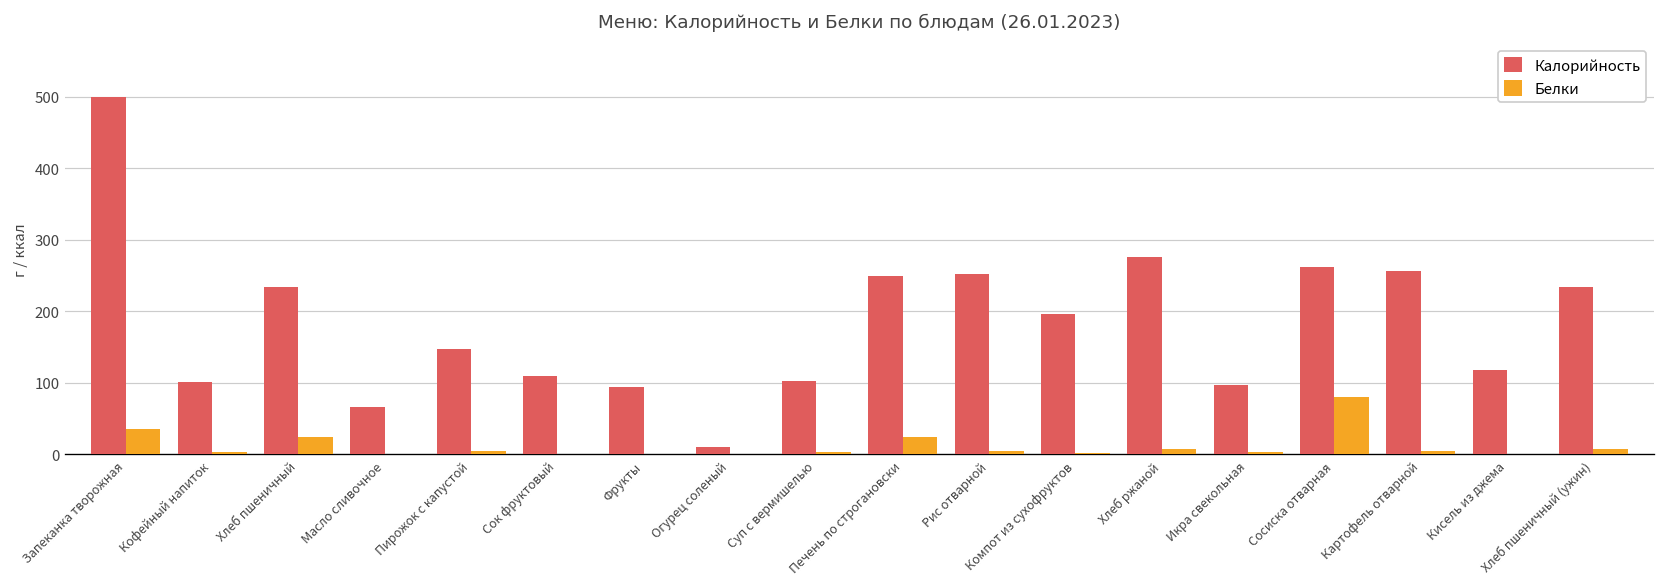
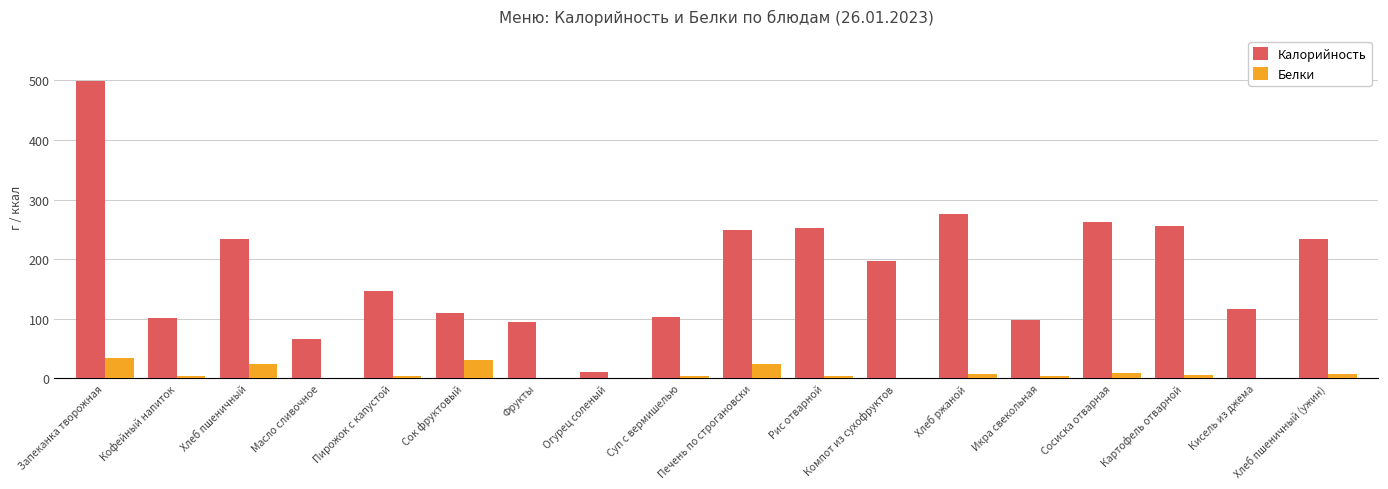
Белки, Сок фруктовый: 0 -> 30
Белки, Сосиска отварная: 80 -> 10
